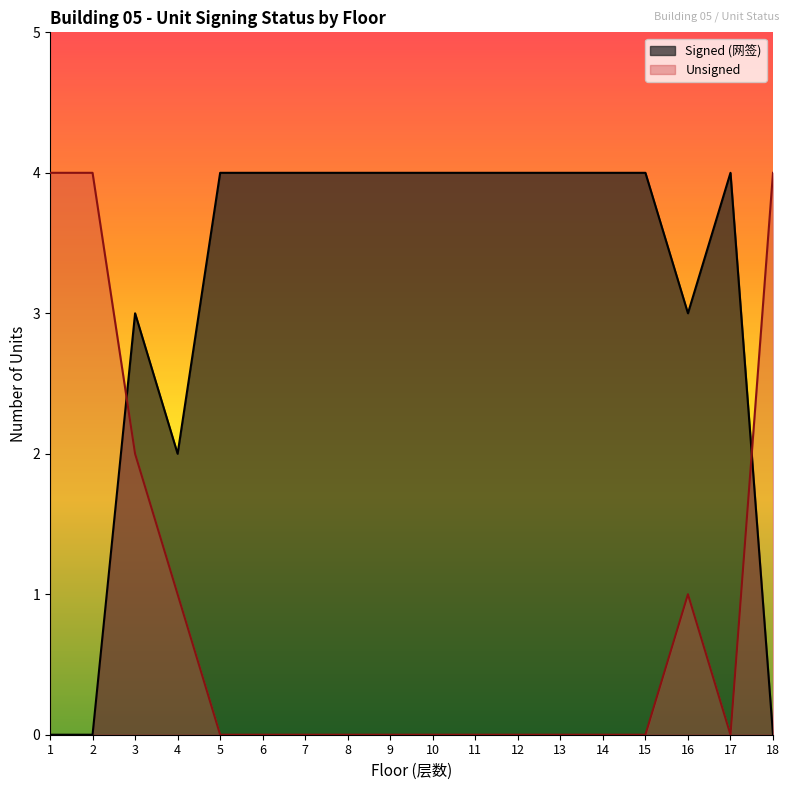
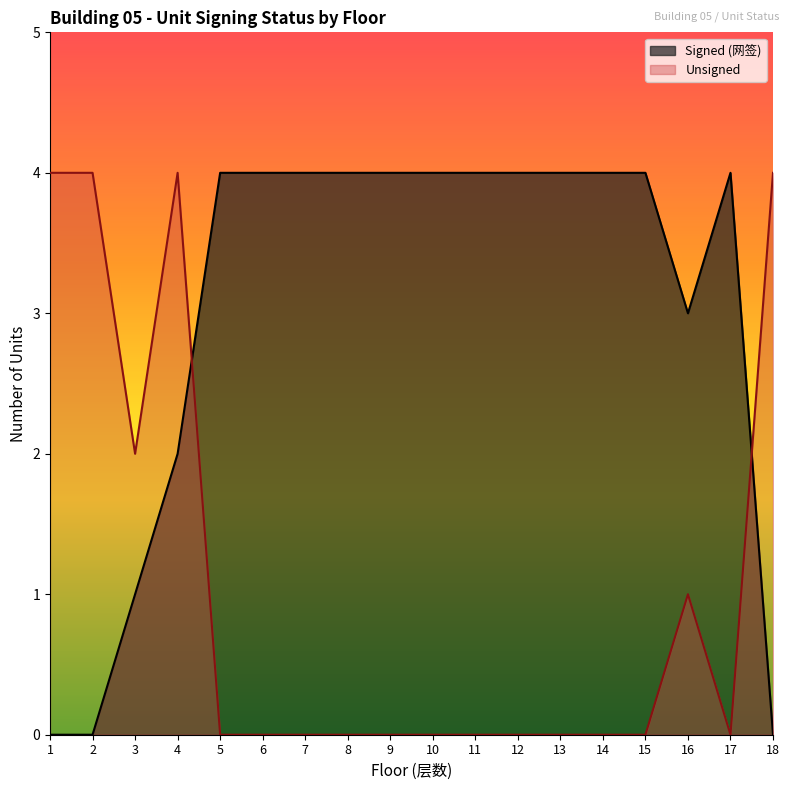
Signed (网签), 3: 3 -> 1
Unsigned, 4: 1 -> 4
